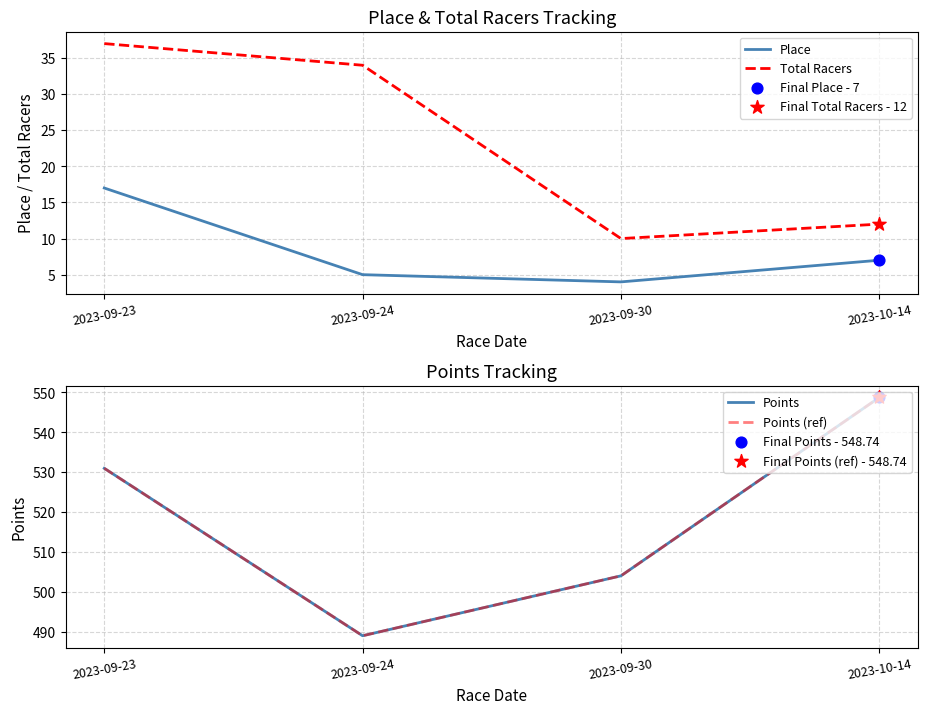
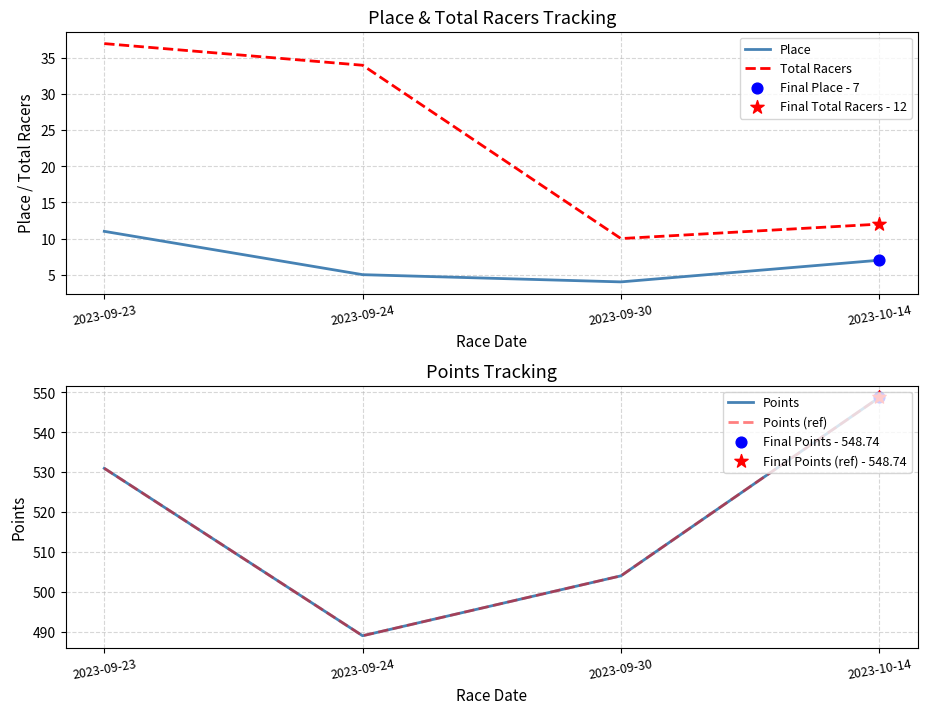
Place & Total Racers Tracking, Place, 2023-09-23: 17 -> 11
